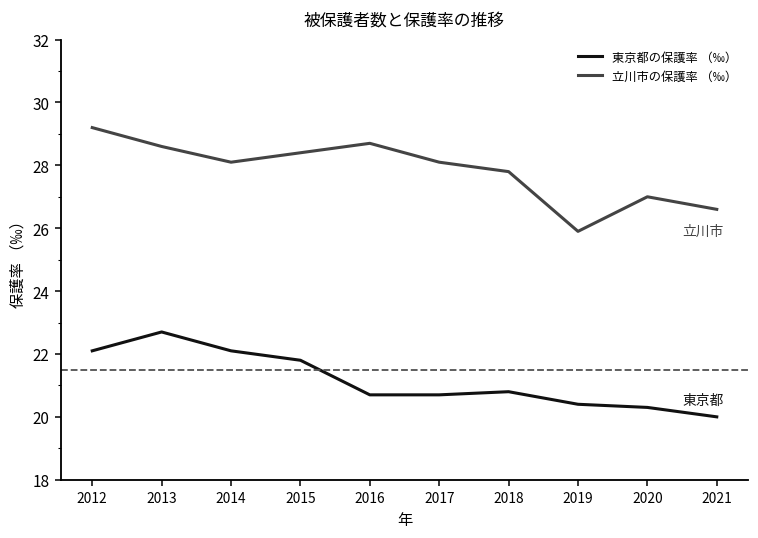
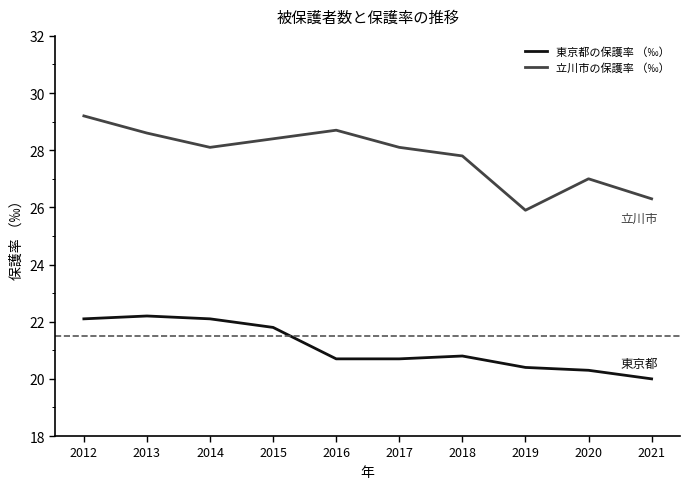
東京都の保護率 （‰）, 2013: 22.7 -> 22.2
立川市の保護率 （‰）, 2021: 26.6 -> 26.3
